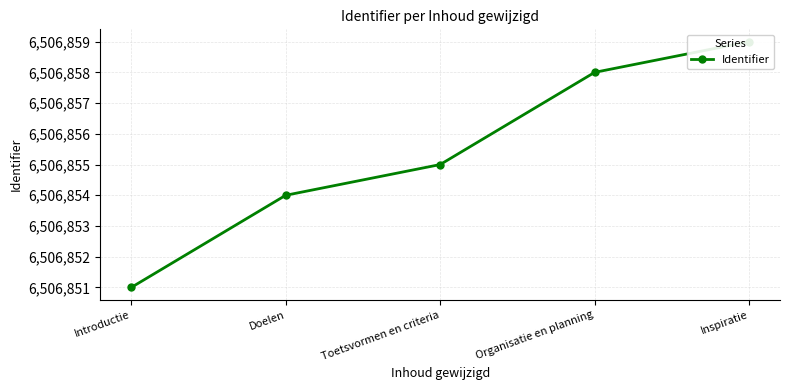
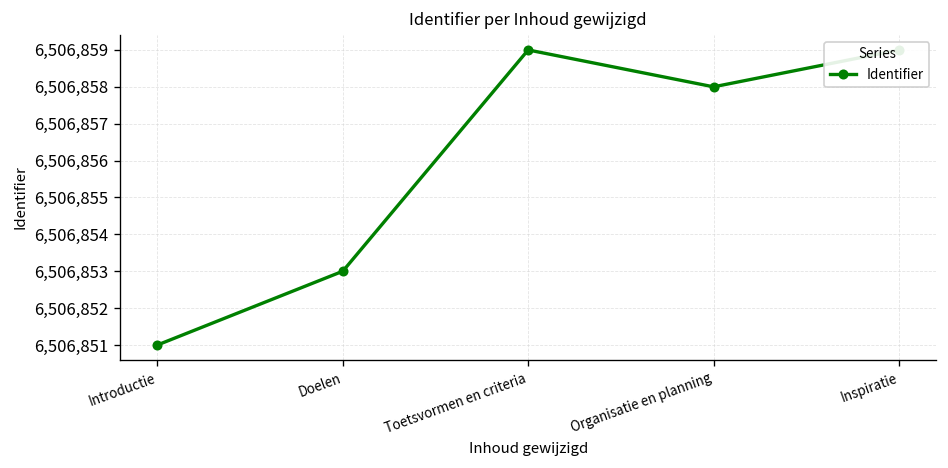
Doelen: 6,506,854 -> 6,506,853
Toetsvormen en criteria: 6,506,855 -> 6,506,859
